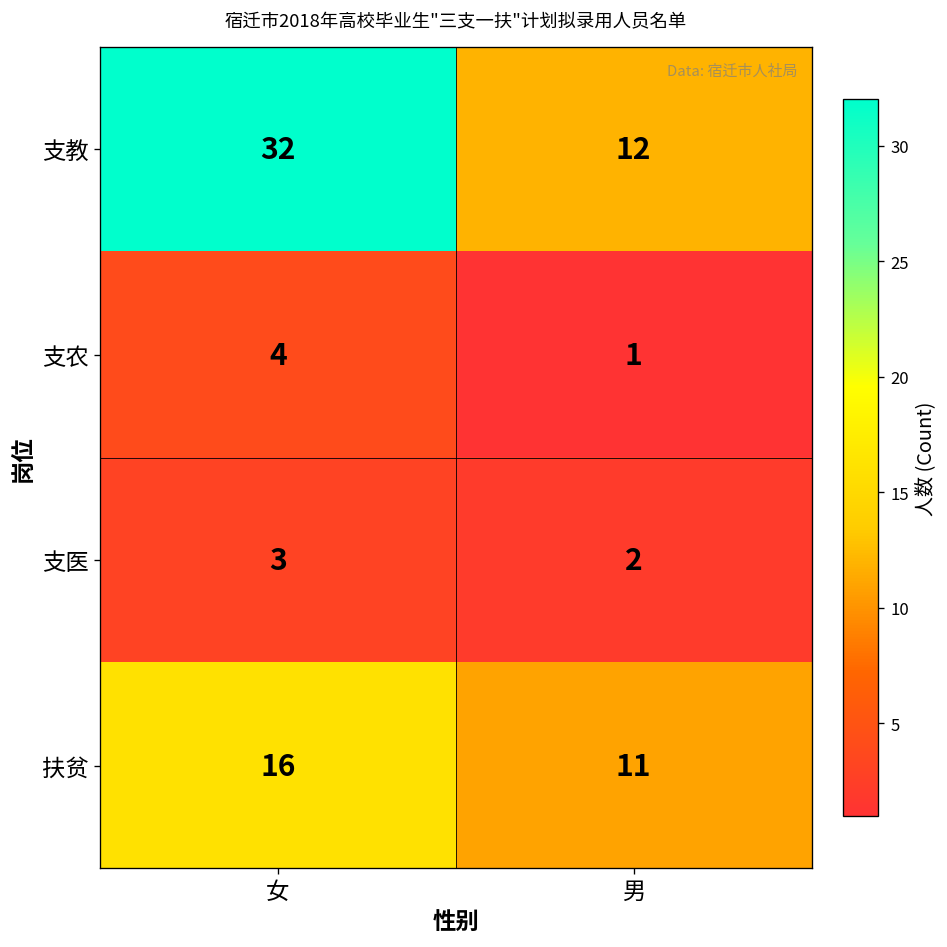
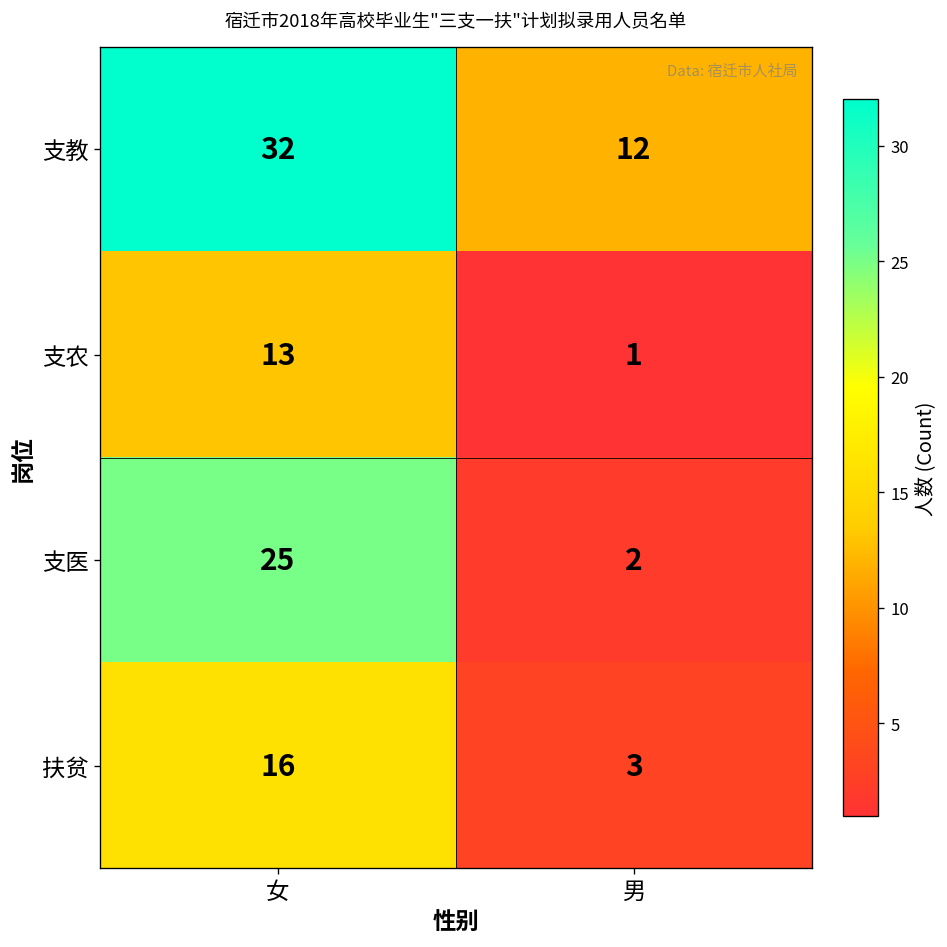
支农, 女: 4 -> 13
支医, 女: 3 -> 25
扶贫, 男: 11 -> 3
